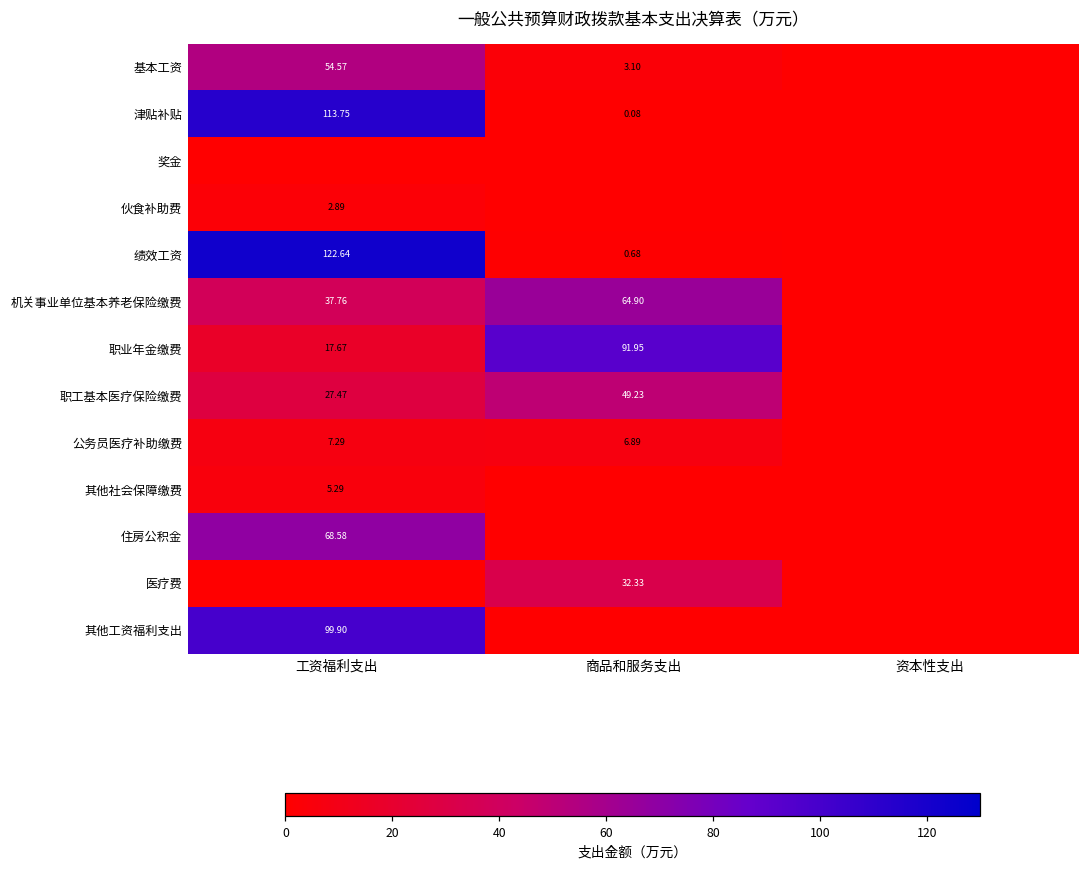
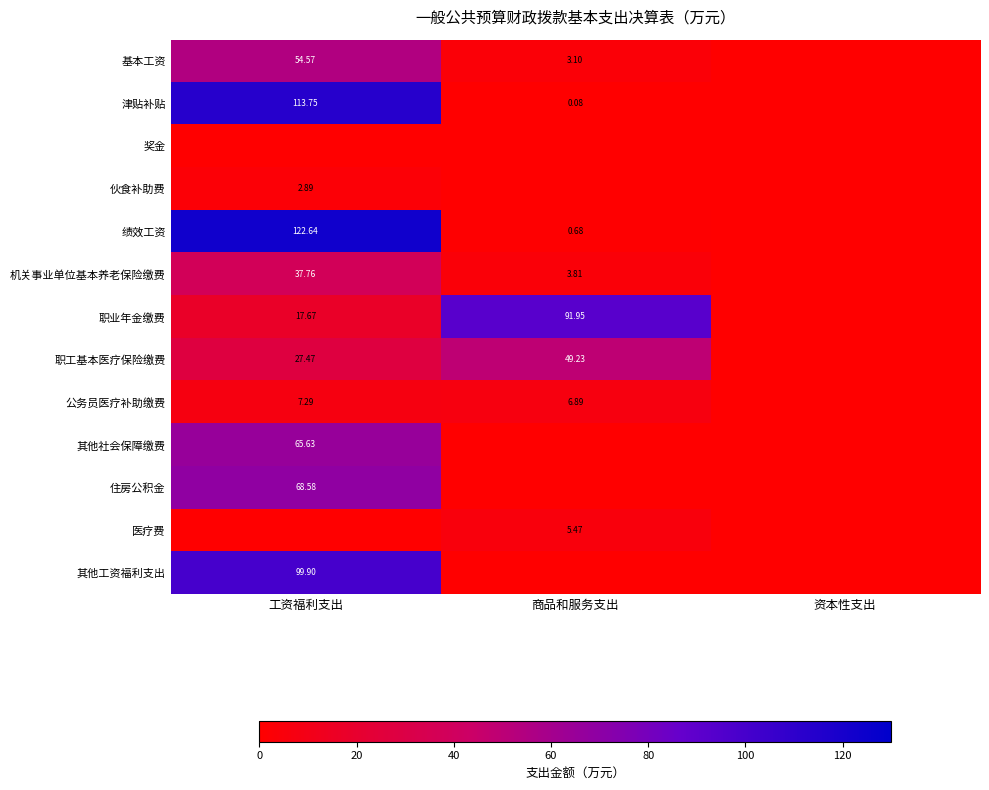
机关事业单位基本养老保险缴费, 商品和服务支出: 64.90 -> 3.81
其他社会保障缴费, 工资福利支出: 5.29 -> 65.63
医疗费, 商品和服务支出: 32.33 -> 5.47
